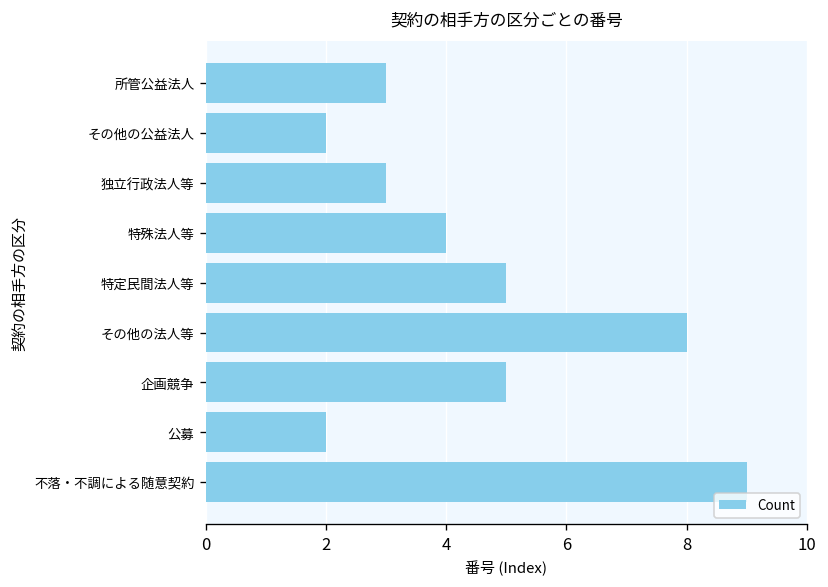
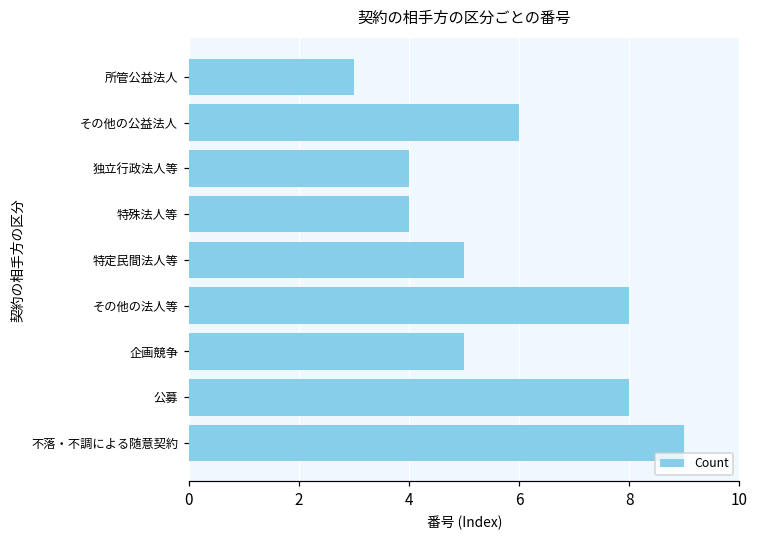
その他の公益法人: 2 -> 6
独立行政法人等: 3 -> 4
公募: 2 -> 8
